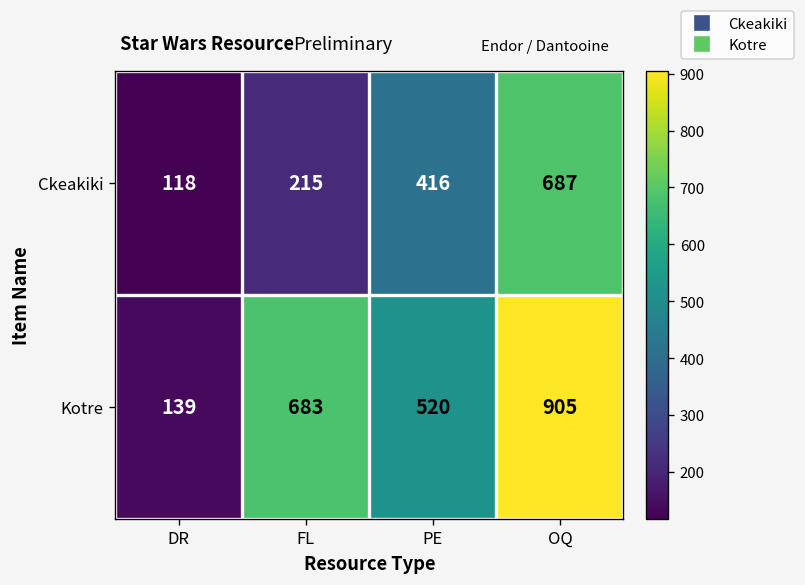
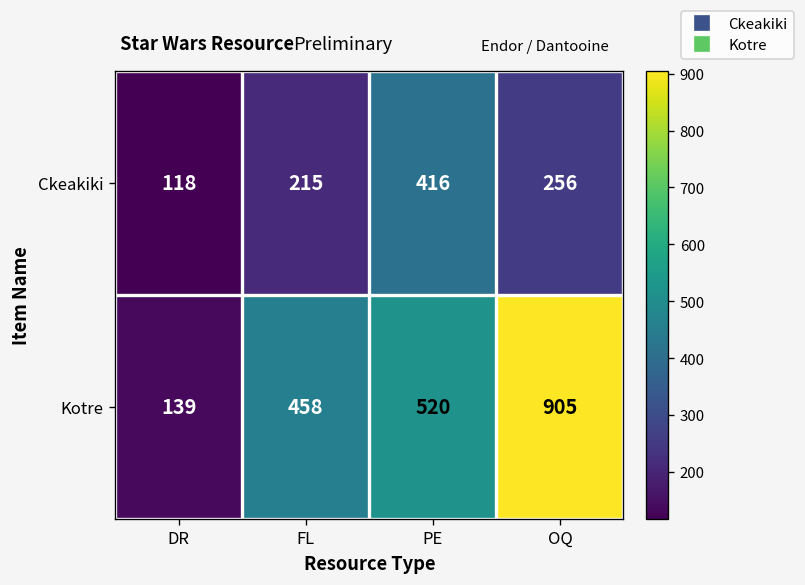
Ckeakiki, OQ: 687 -> 256
Kotre, FL: 683 -> 458
